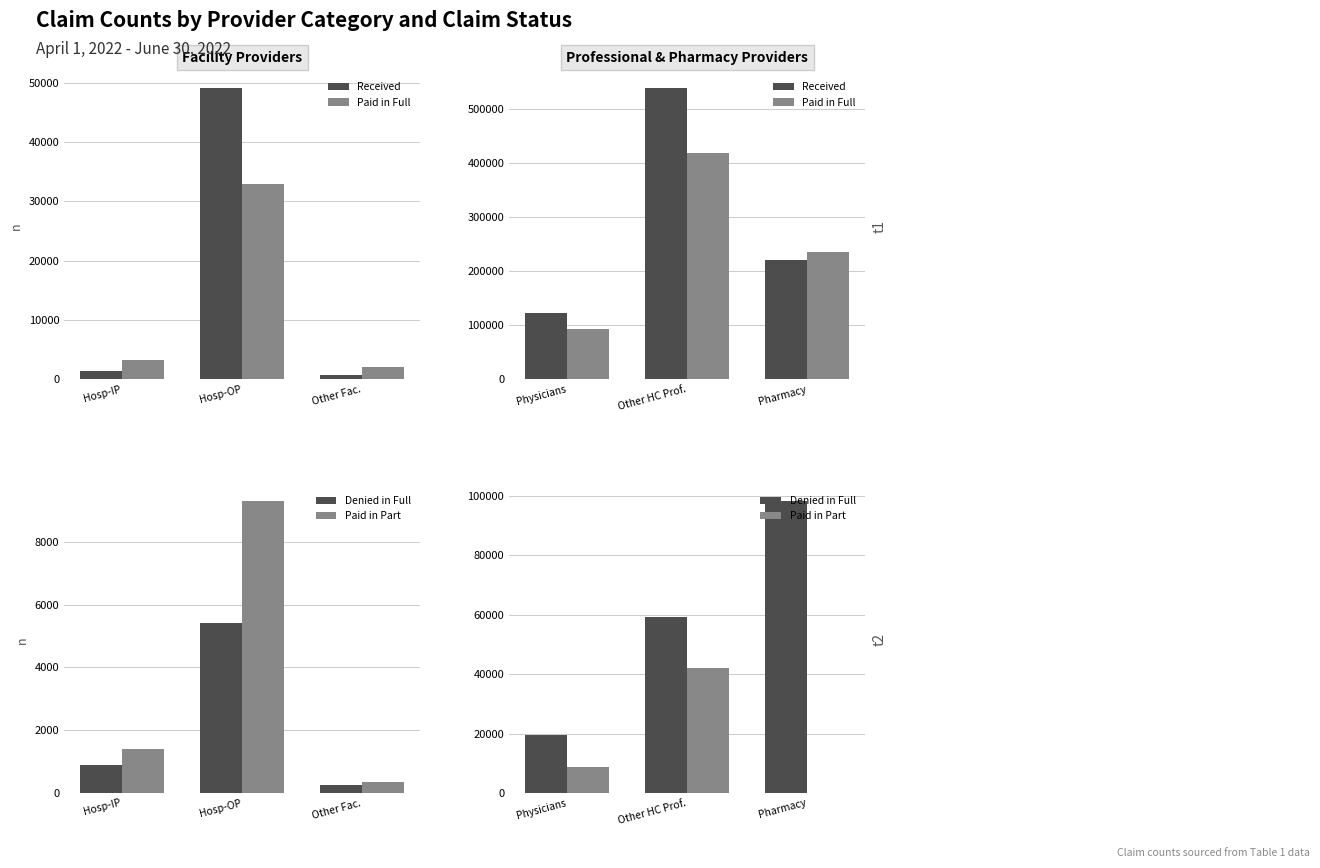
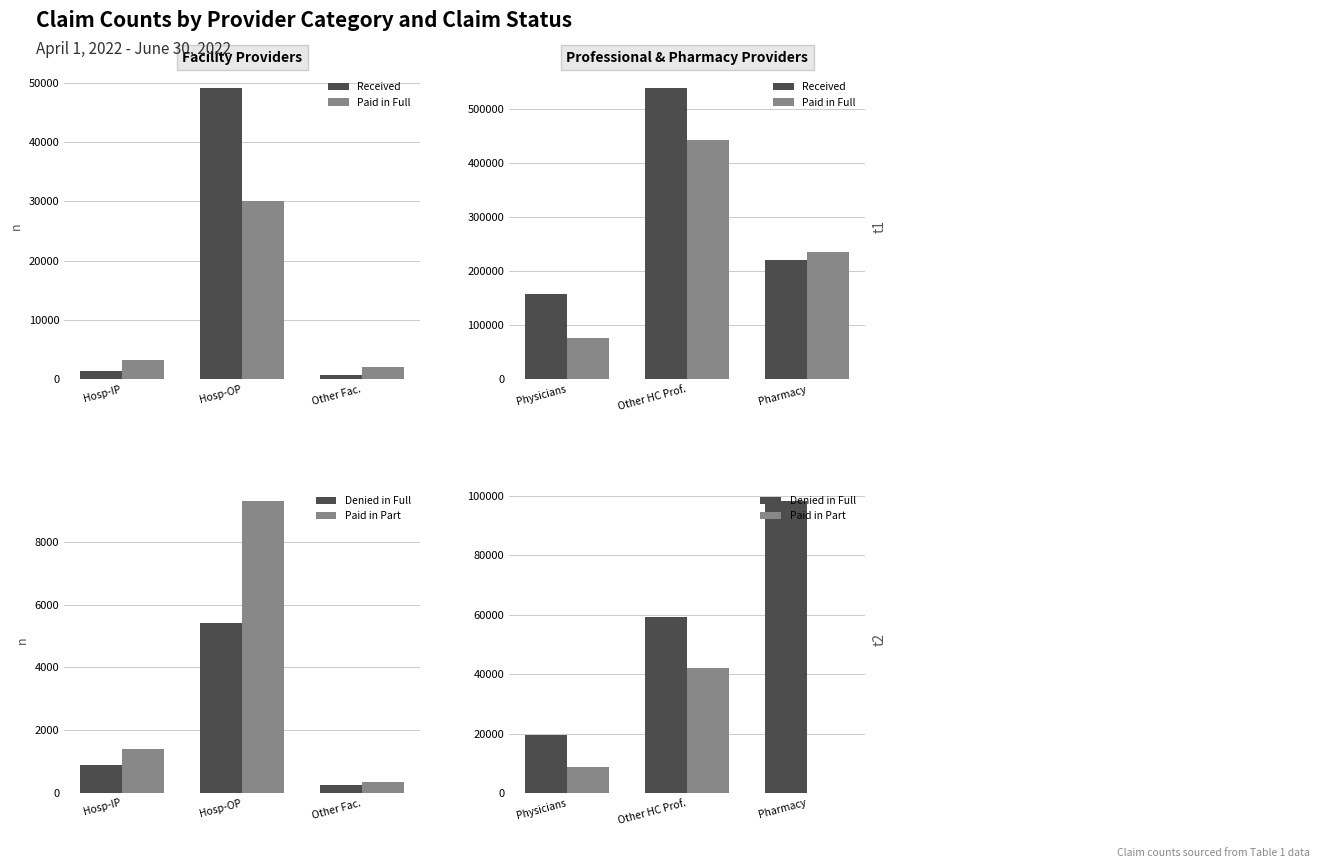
Facility Providers, Paid in Full, Hosp-OP: 33000 -> 30000
Professional & Pharmacy Providers, Received, Physicians: 120000 -> 160000
Professional & Pharmacy Providers, Paid in Full, Physicians: 90000 -> 80000
Professional & Pharmacy Providers, Paid in Full, Other HC Prof.: 420000 -> 440000
